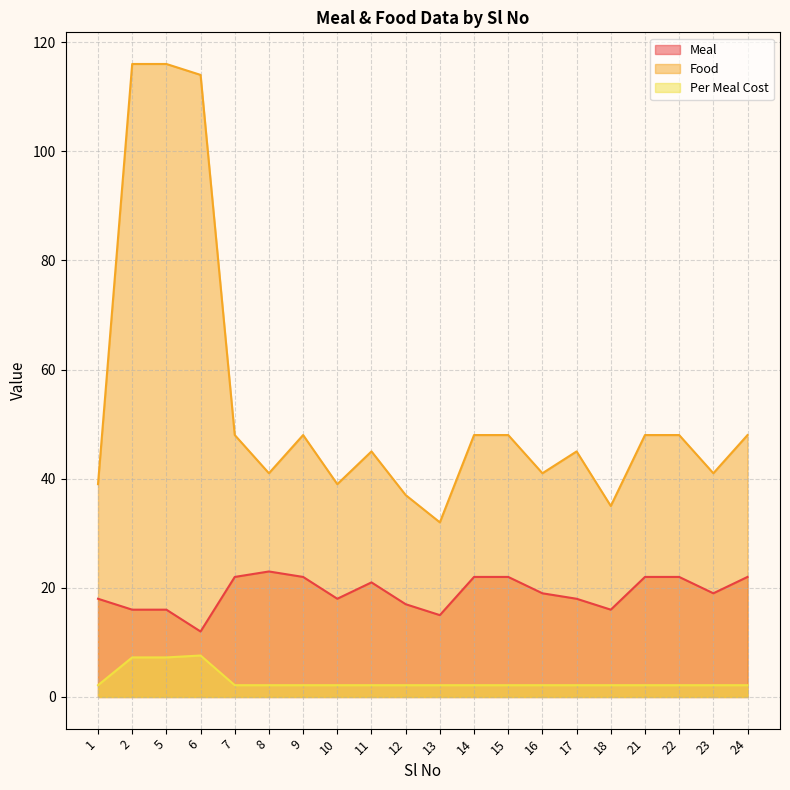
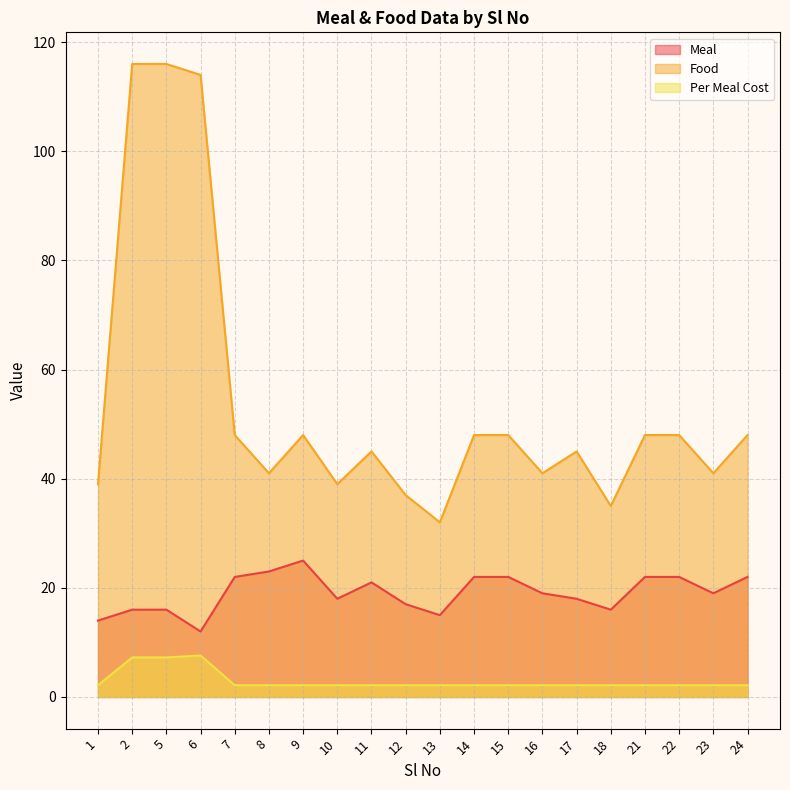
Meal, 1: 18 -> 14
Meal, 9: 22 -> 25
